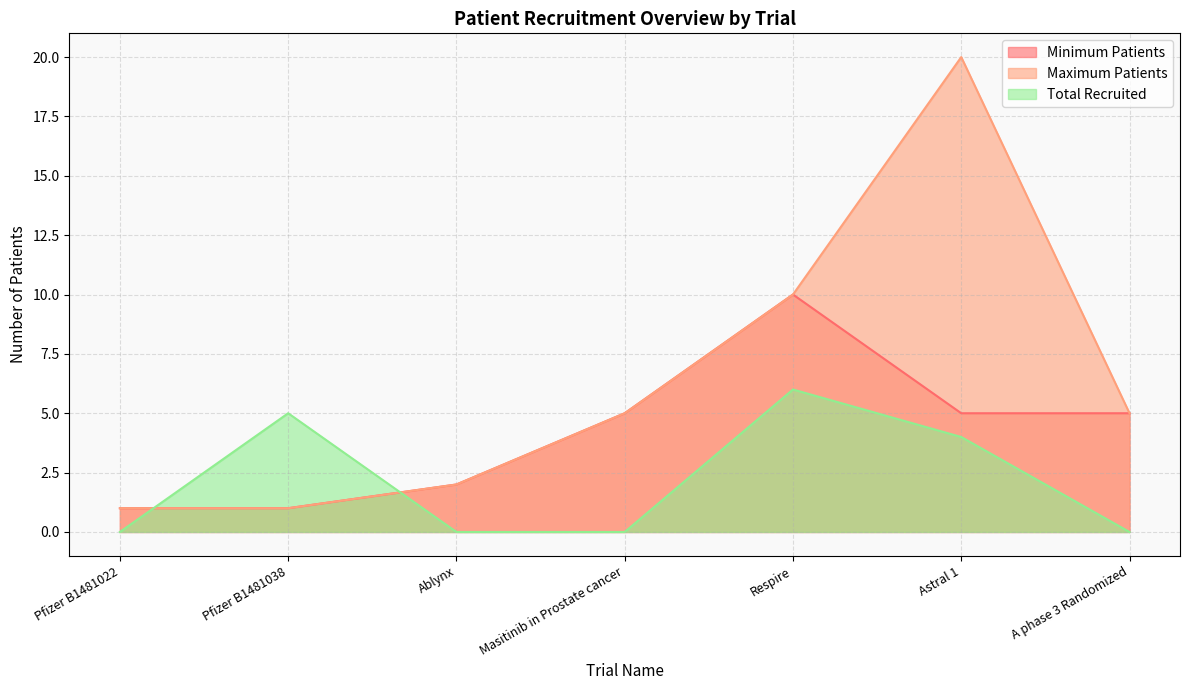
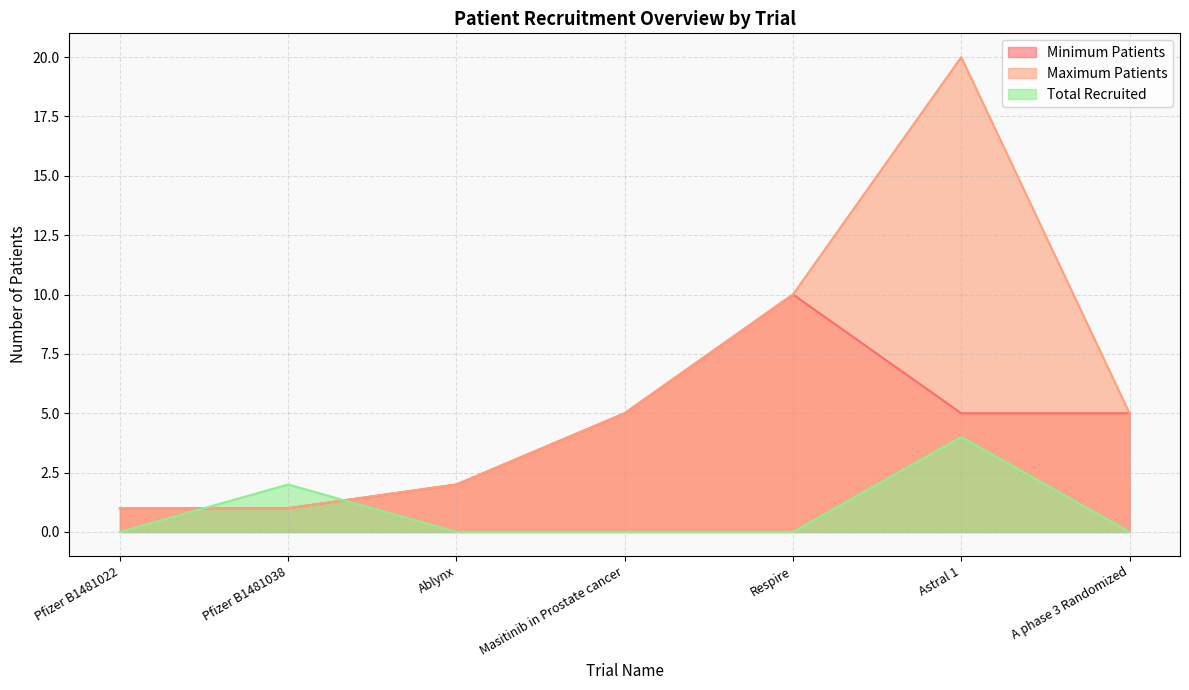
Total Recruited, Pfizer B1481038: 5 -> 2
Total Recruited, Respire: 6 -> 0
